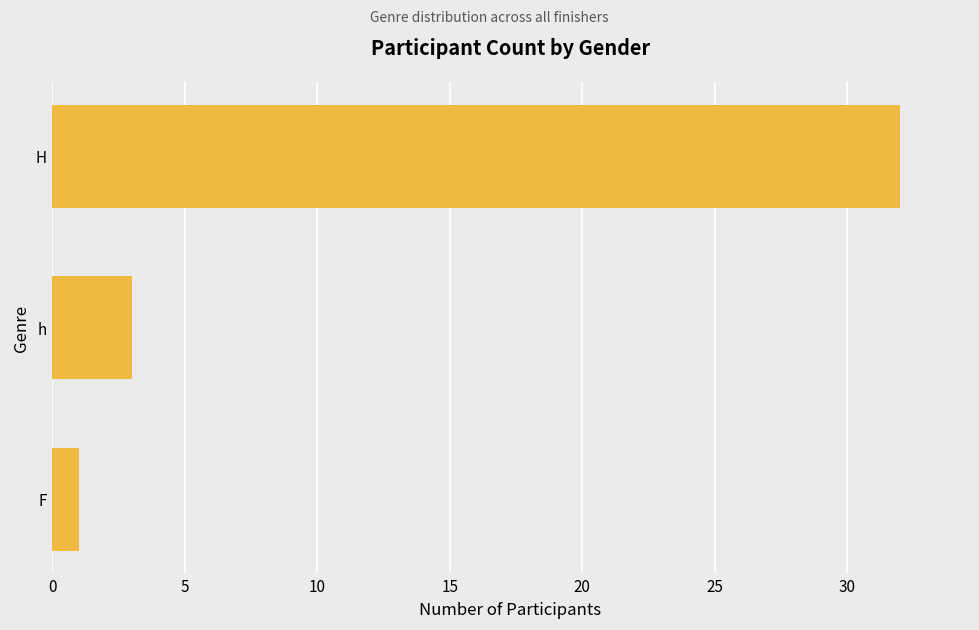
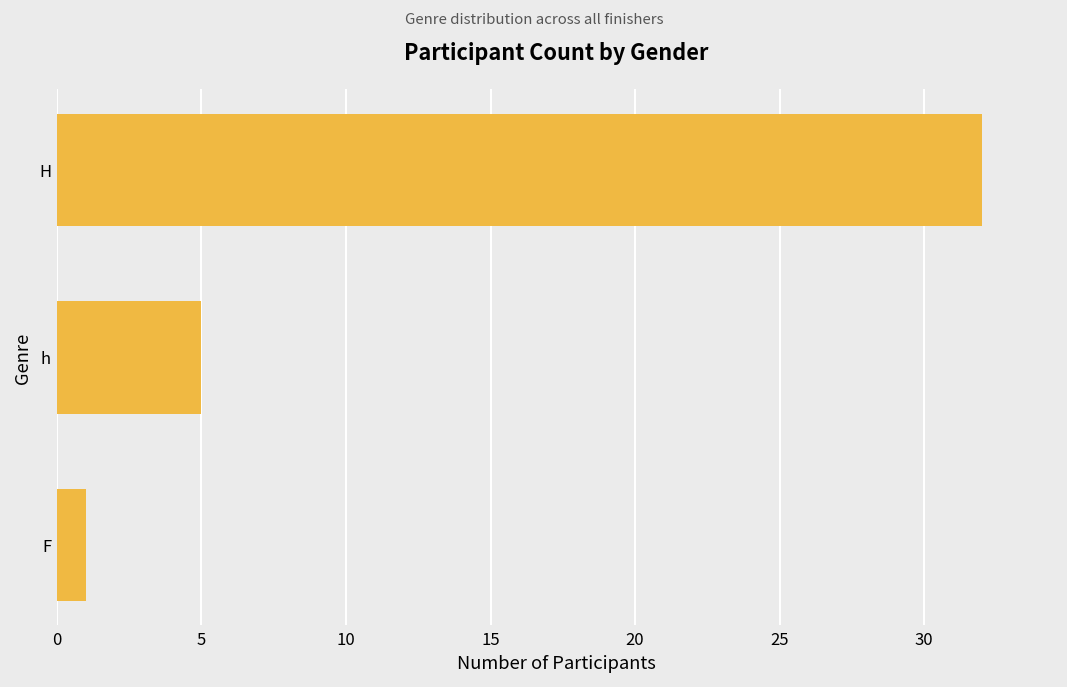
h: 3 -> 5
